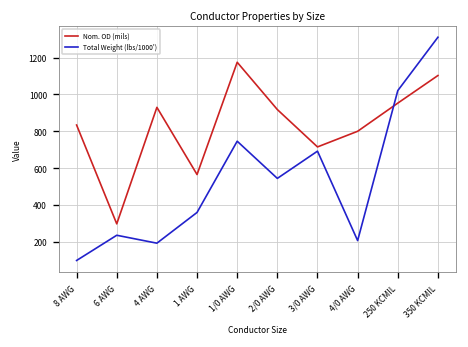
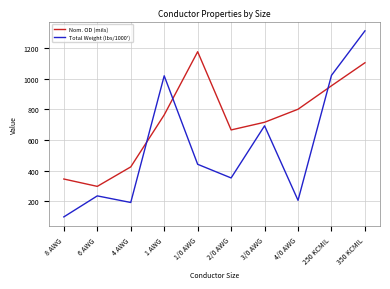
Nom. OD (mils), 8 AWG: 830 -> 350
Nom. OD (mils), 4 AWG: 930 -> 420
Nom. OD (mils), 1 AWG: 570 -> 760
Total Weight (lbs/1000'), 1 AWG: 360 -> 1020
Total Weight (lbs/1000'), 1/0 AWG: 750 -> 440
Nom. OD (mils), 2/0 AWG: 920 -> 670
Total Weight (lbs/1000'), 2/0 AWG: 540 -> 350
